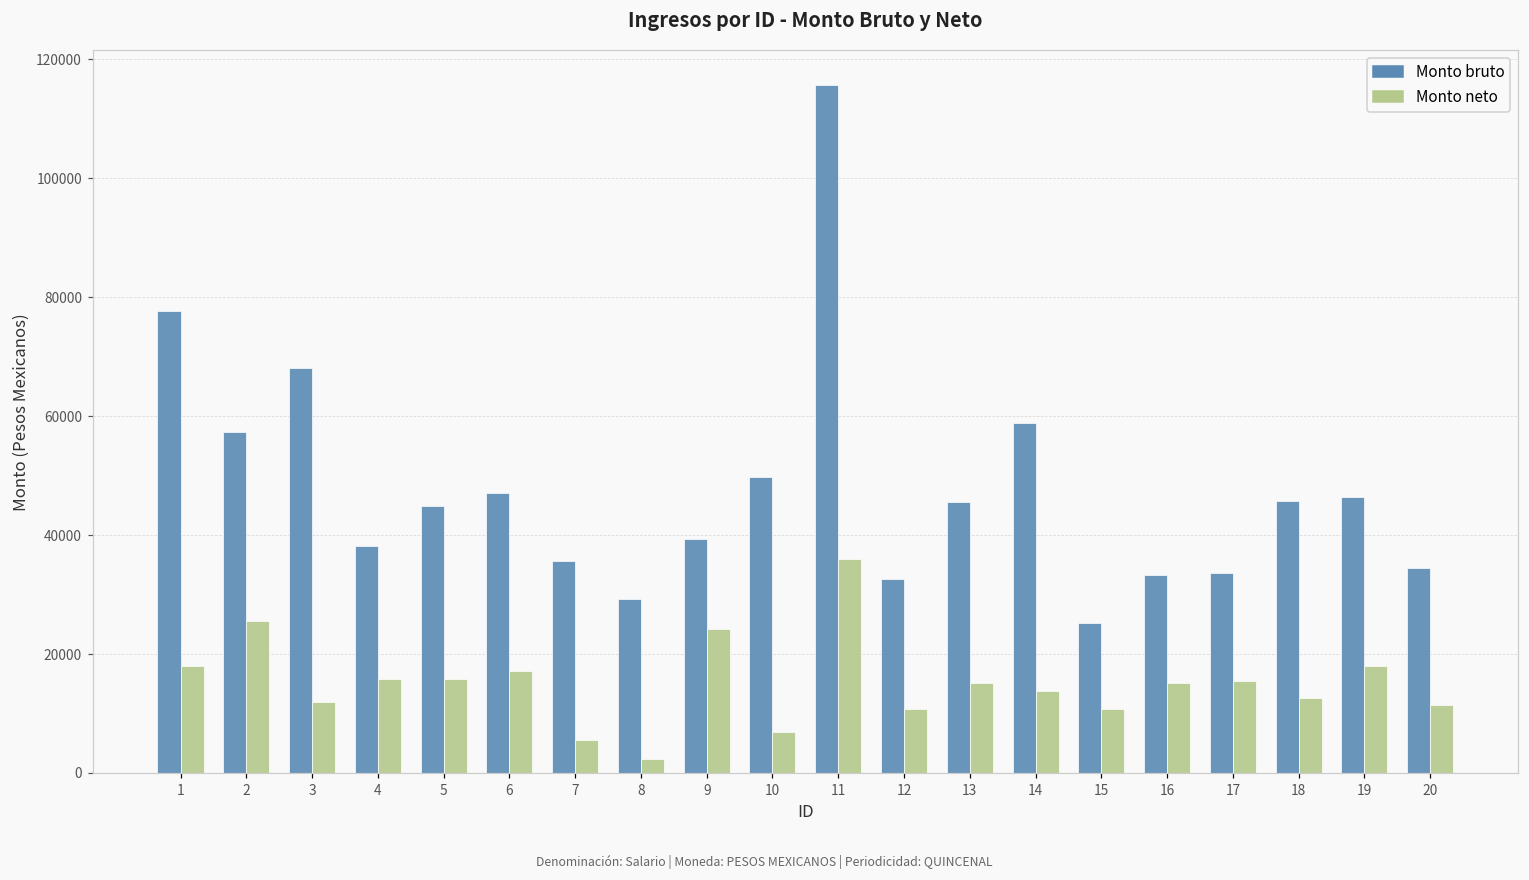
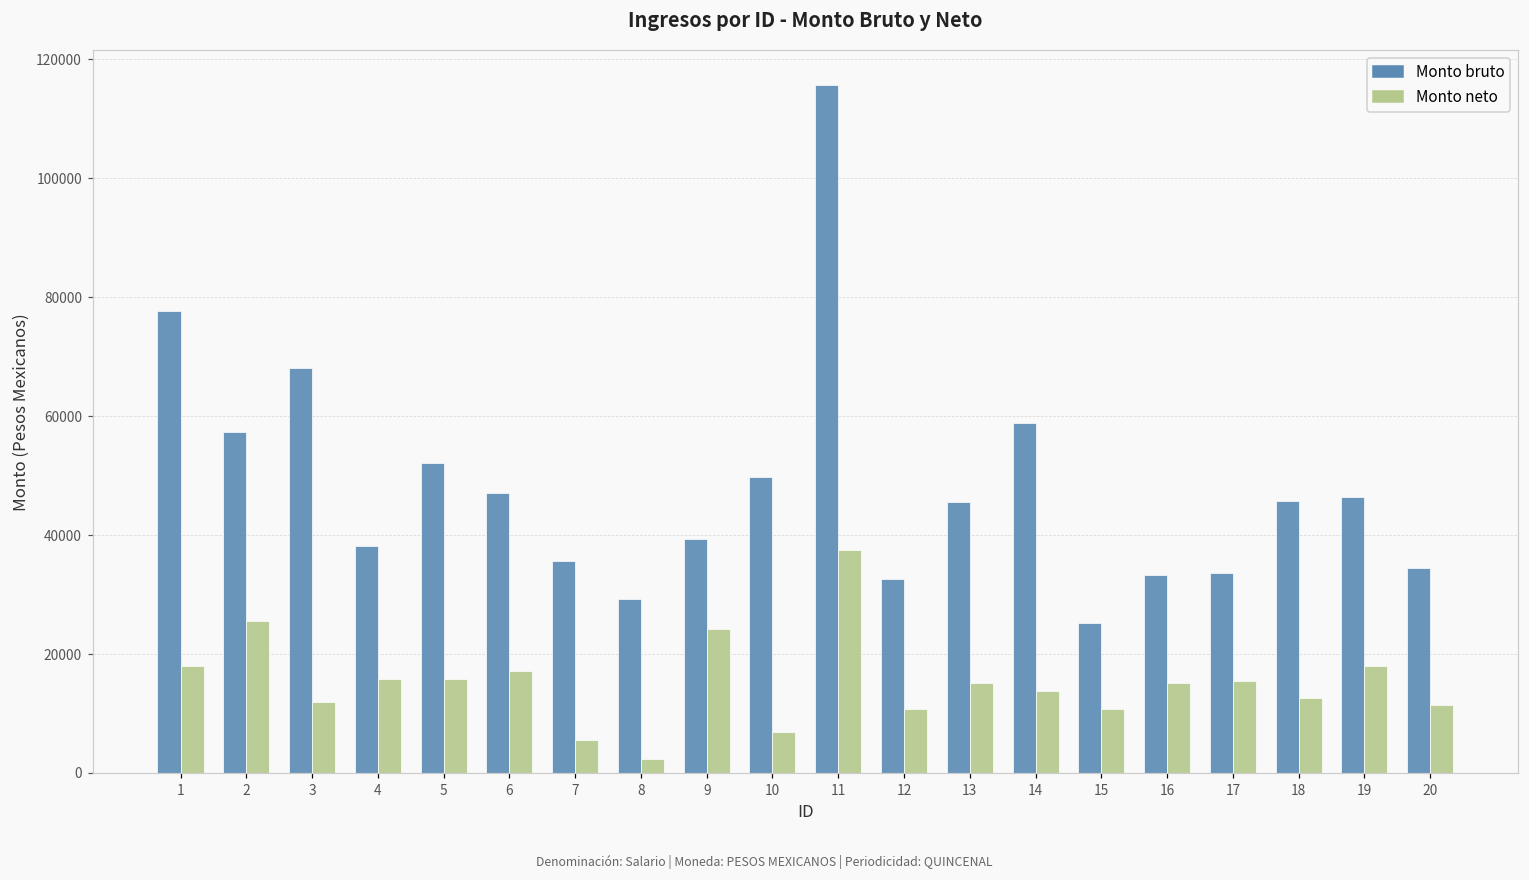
Monto bruto, 5: 45000 -> 52000
Monto neto, 11: 36000 -> 37000
